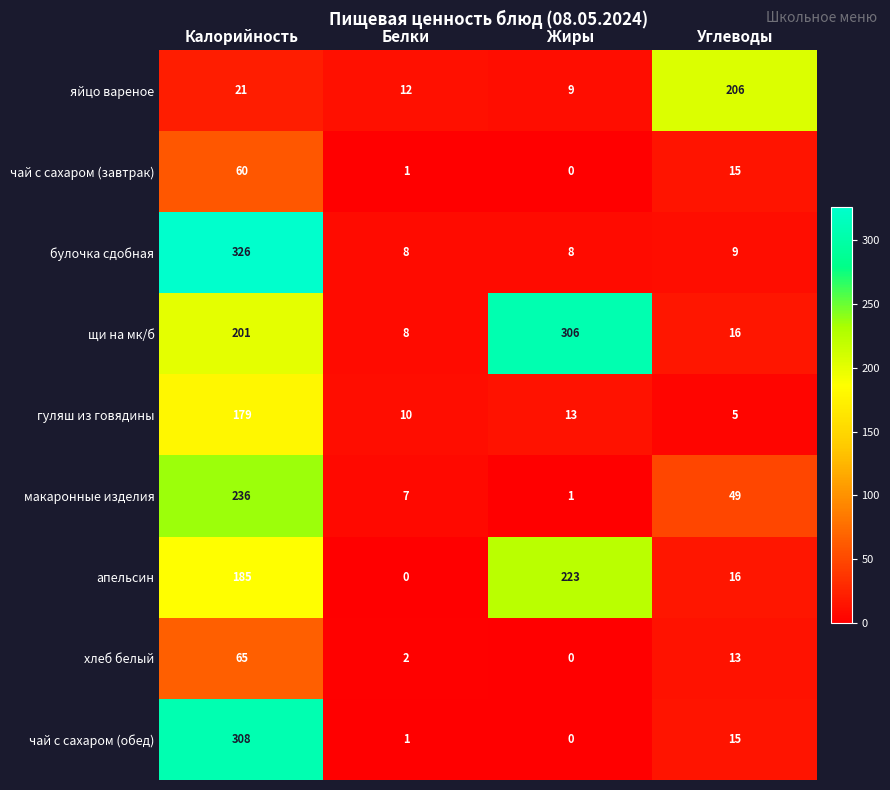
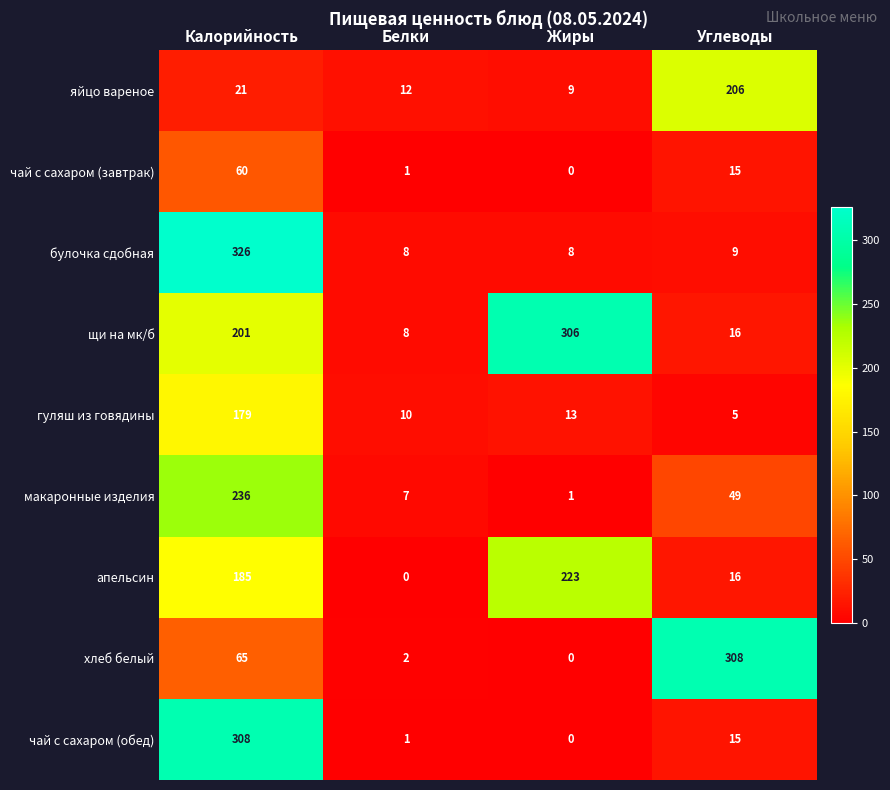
хлеб белый, Углеводы: 13 -> 308
